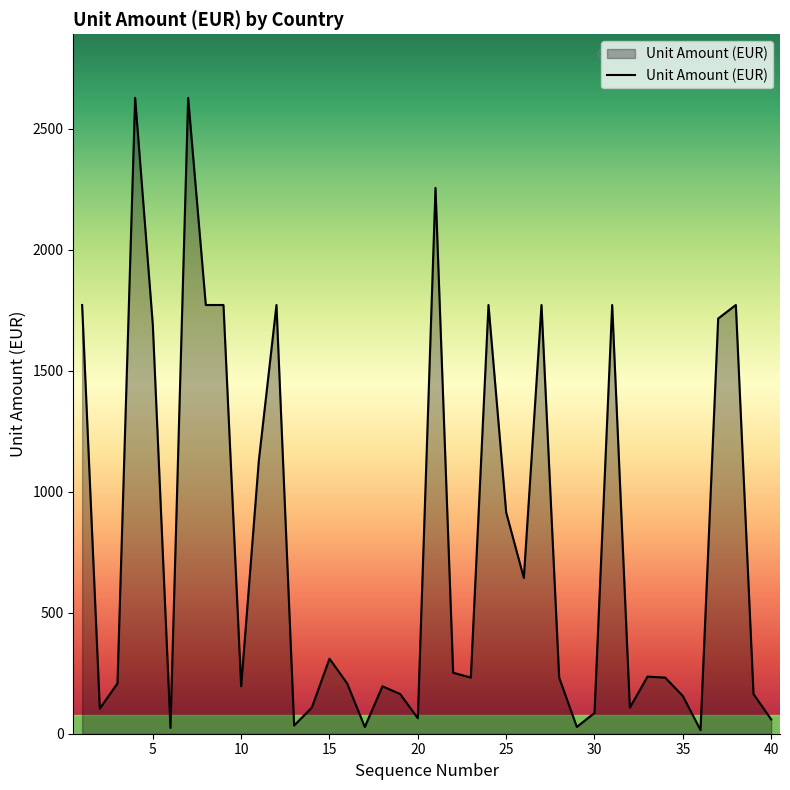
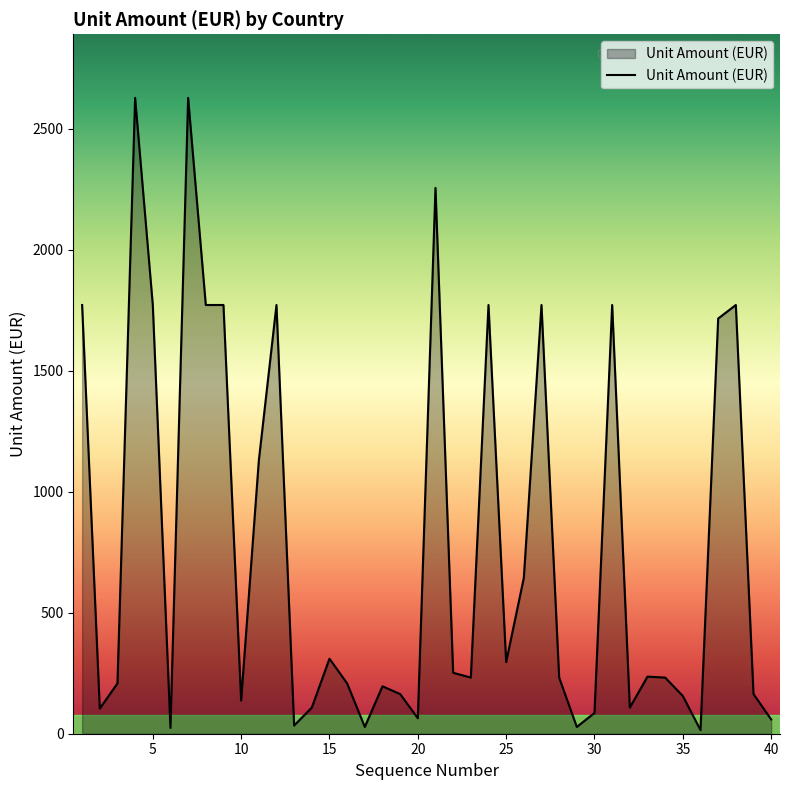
5: 1690 -> 1770
10: 200 -> 140
25: 920 -> 300
